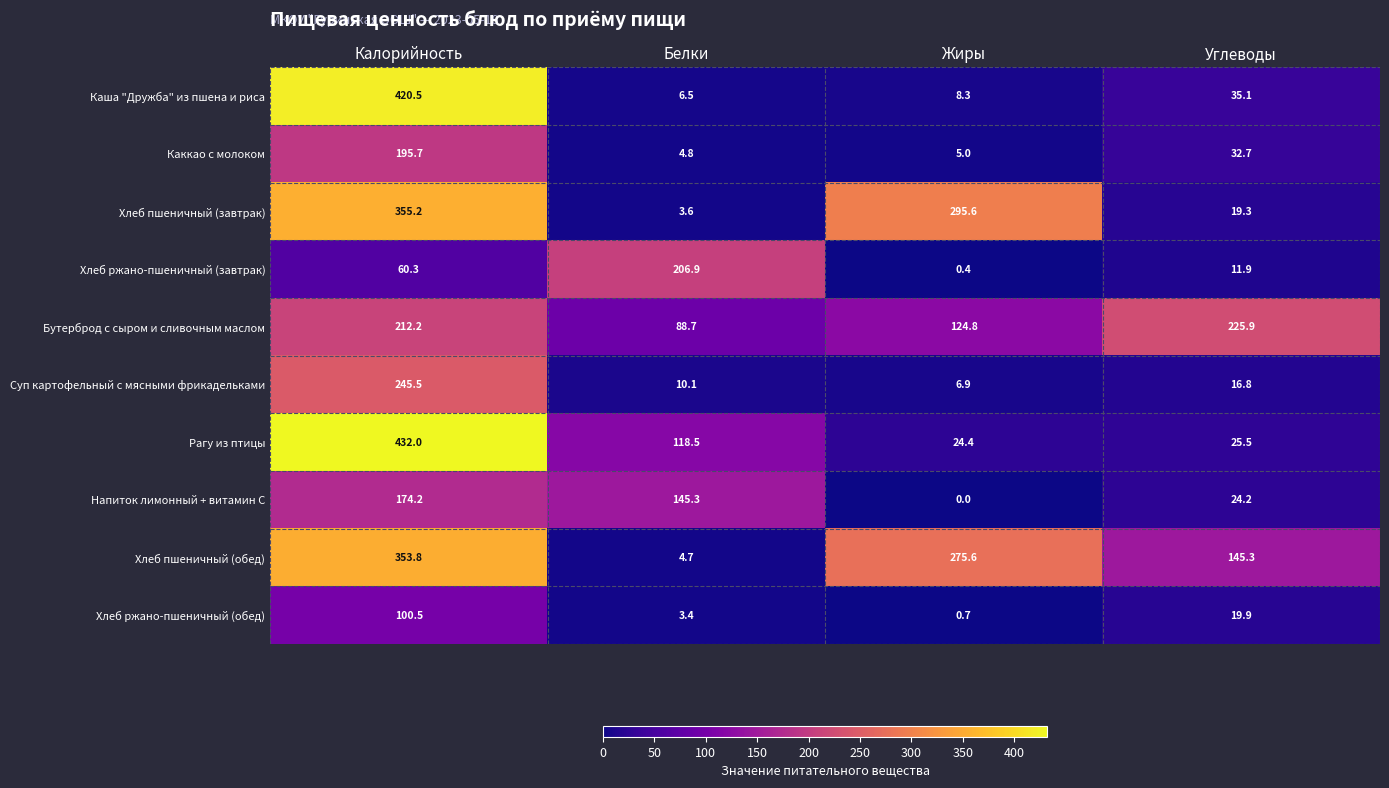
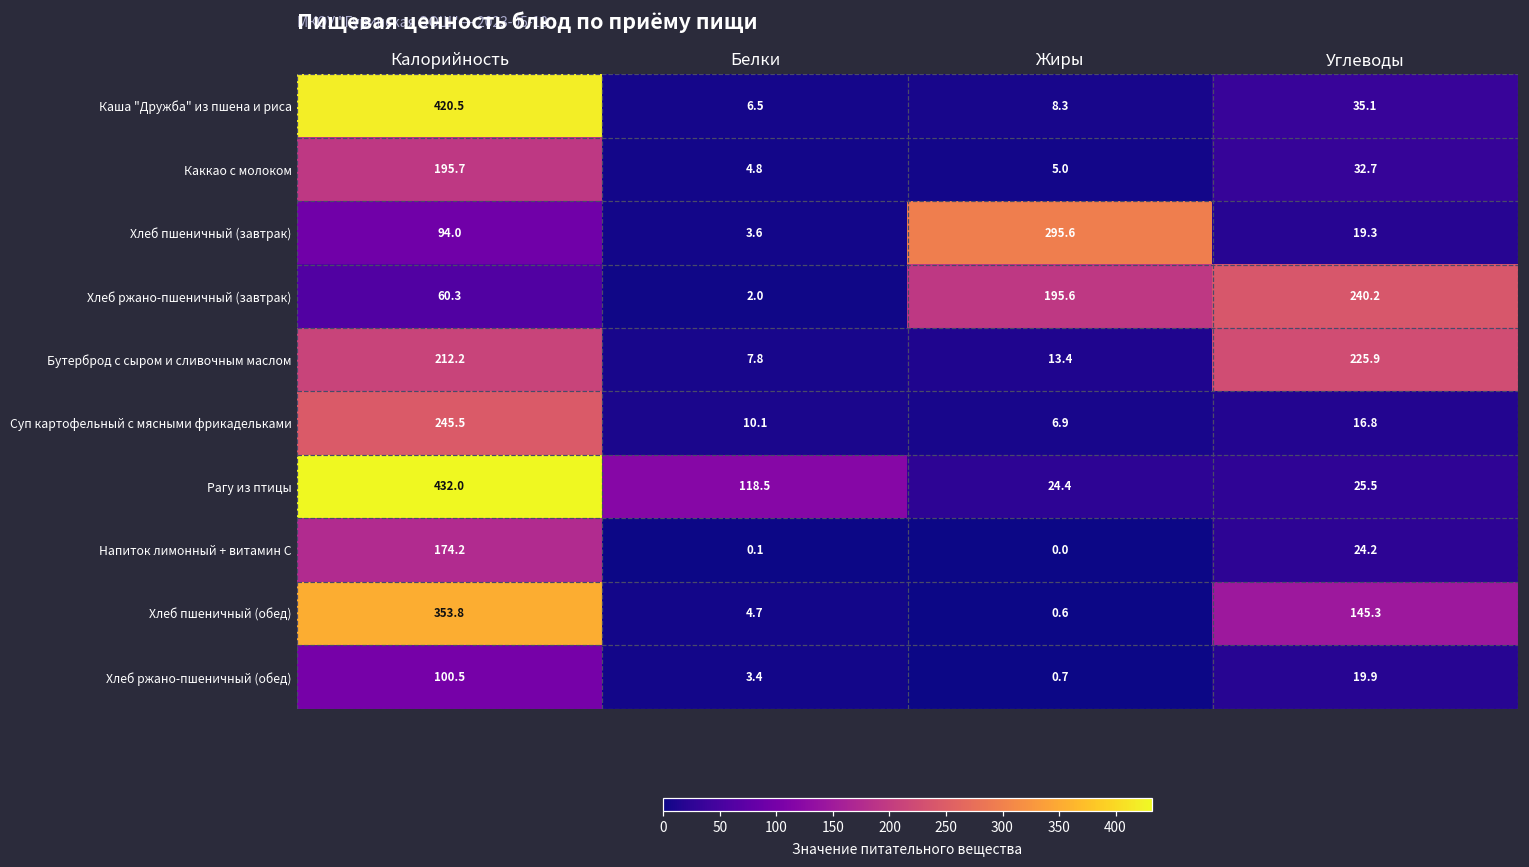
Хлеб пшеничный (завтрак), Калорийность: 355.2 -> 94.0
Хлеб ржано-пшеничный (завтрак), Белки: 206.9 -> 2.0
Хлеб ржано-пшеничный (завтрак), Жиры: 0.4 -> 195.6
Хлеб ржано-пшеничный (завтрак), Углеводы: 11.9 -> 240.2
Бутерброд с сыром и сливочным маслом, Белки: 88.7 -> 7.8
Бутерброд с сыром и сливочным маслом, Жиры: 124.8 -> 13.4
Напиток лимонный + витамин С, Белки: 145.3 -> 0.1
Хлеб пшеничный (обед), Жиры: 275.6 -> 0.6
